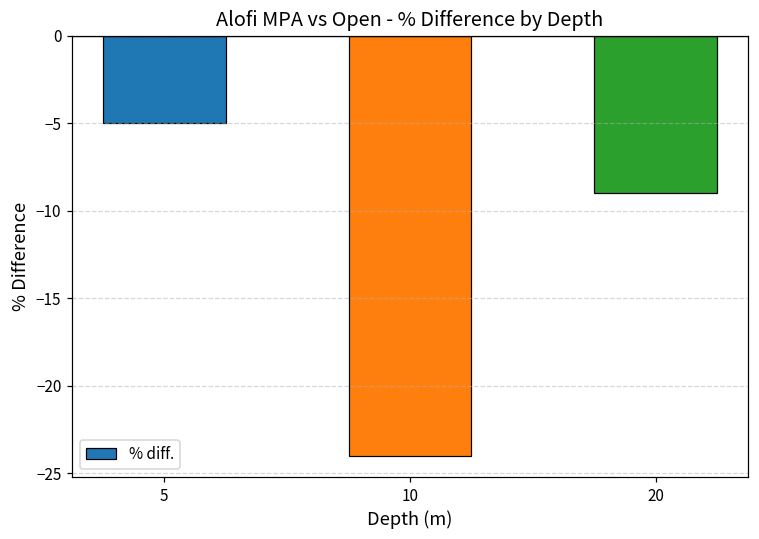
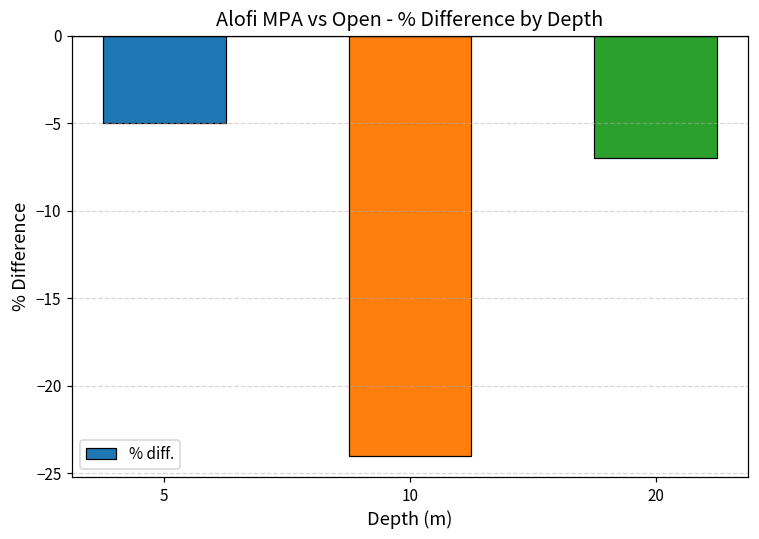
20: -9 -> -7
